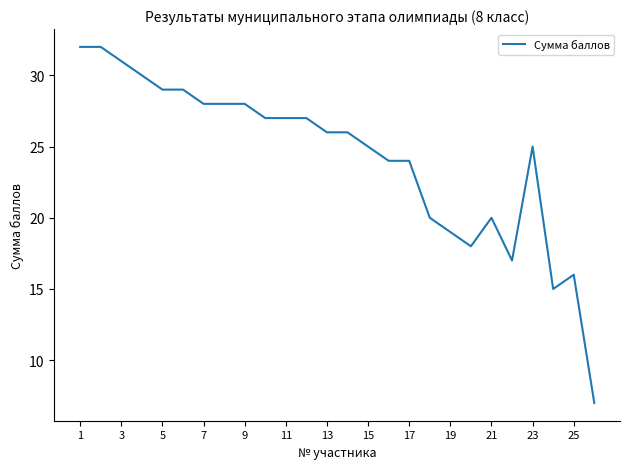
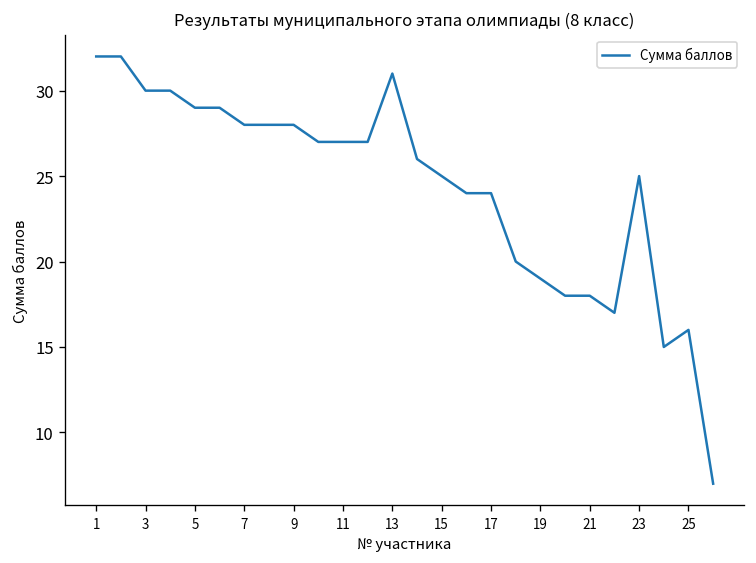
3: 31 -> 30
13: 26 -> 31
21: 20 -> 18
